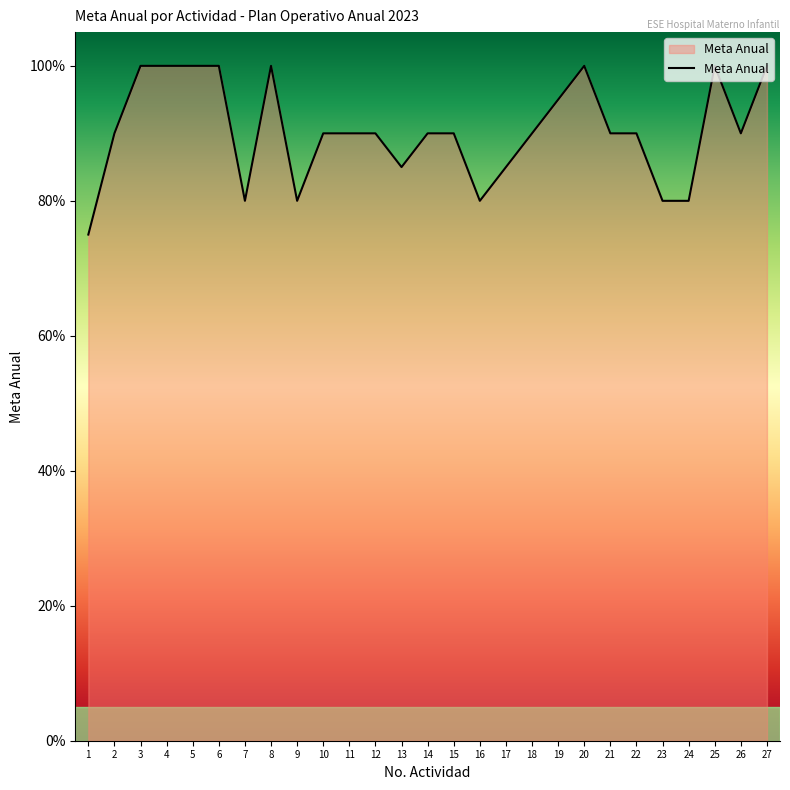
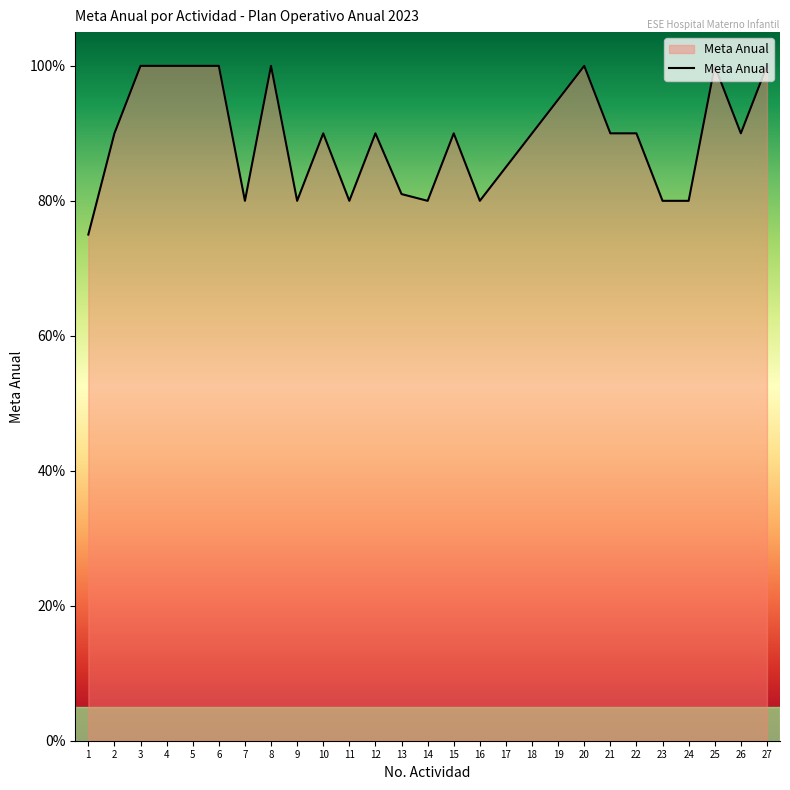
11: 90% -> 80%
13: 85% -> 81%
14: 90% -> 80%
